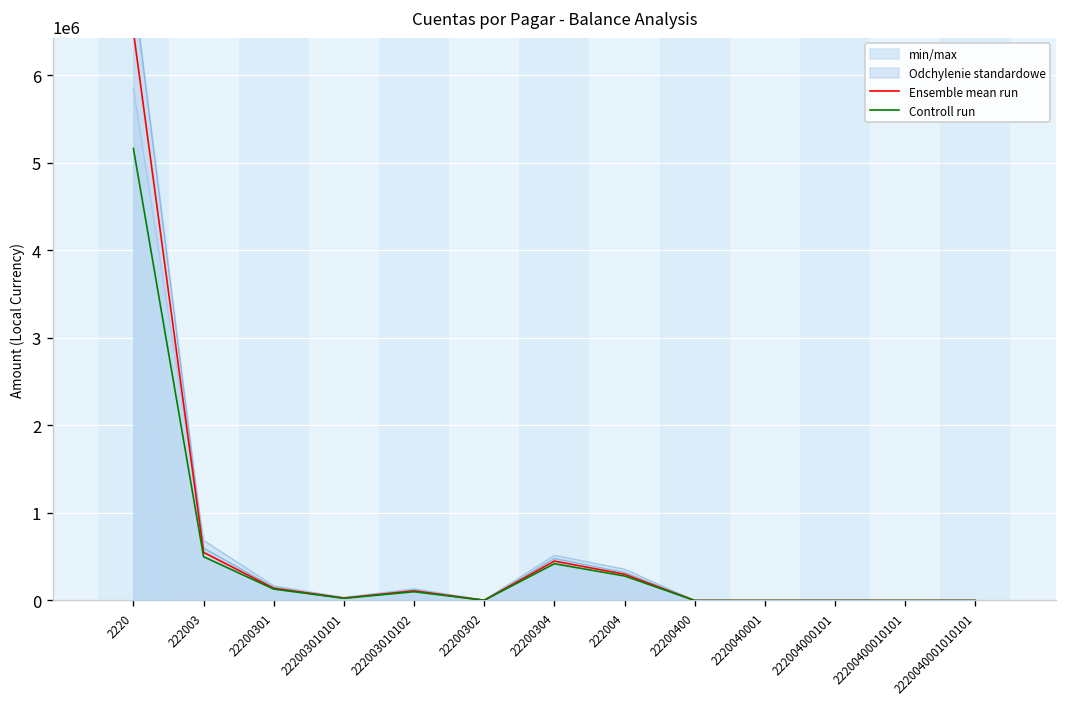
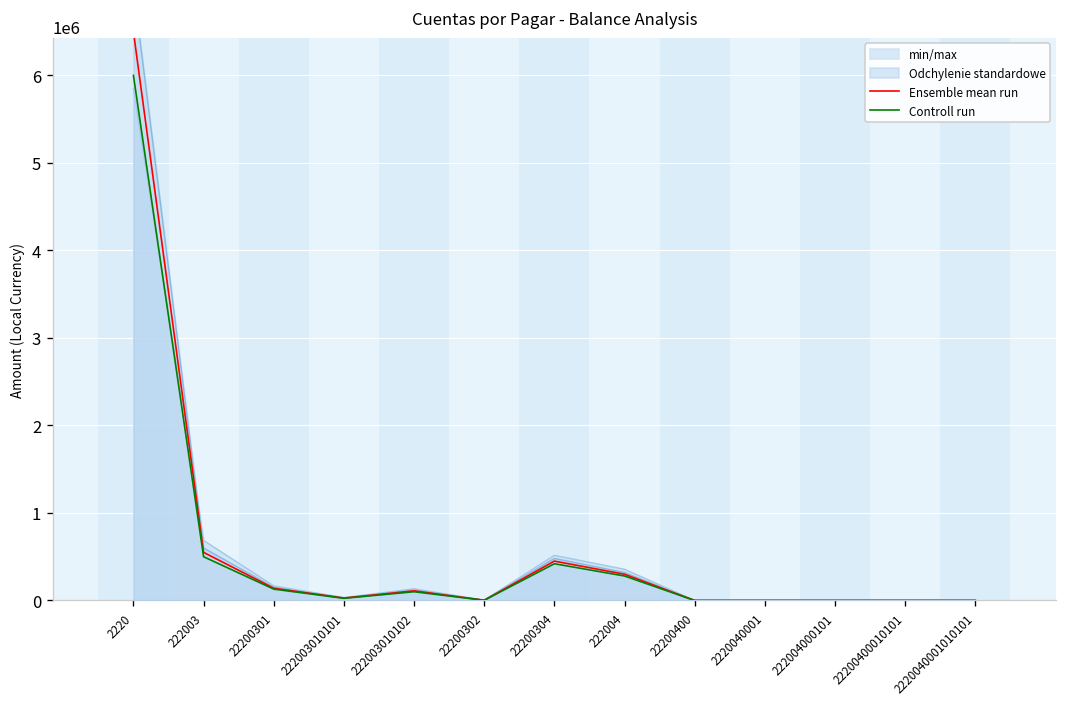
Controll run, 2220: 5200000 -> 6000000
